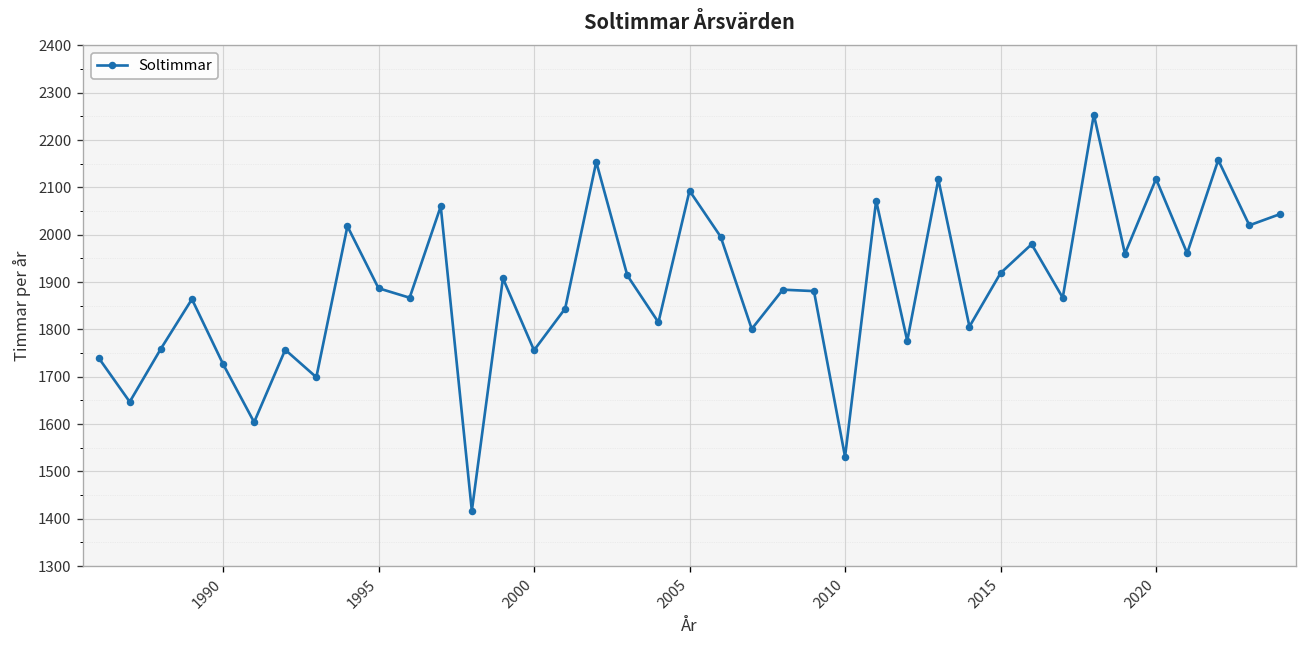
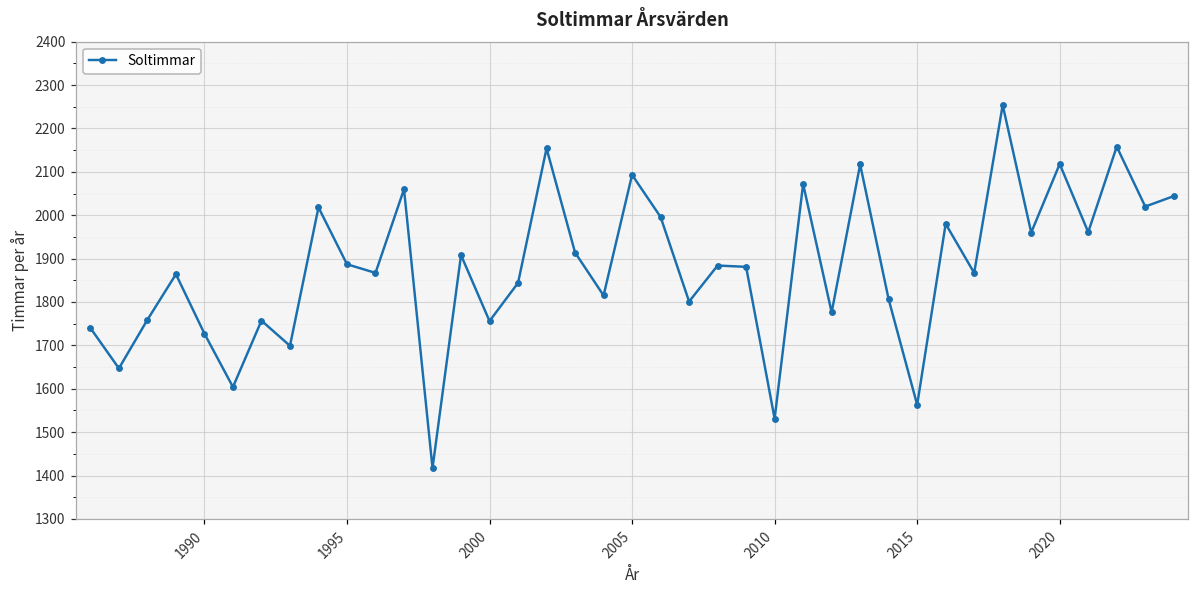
2015: 1920 -> 1560
